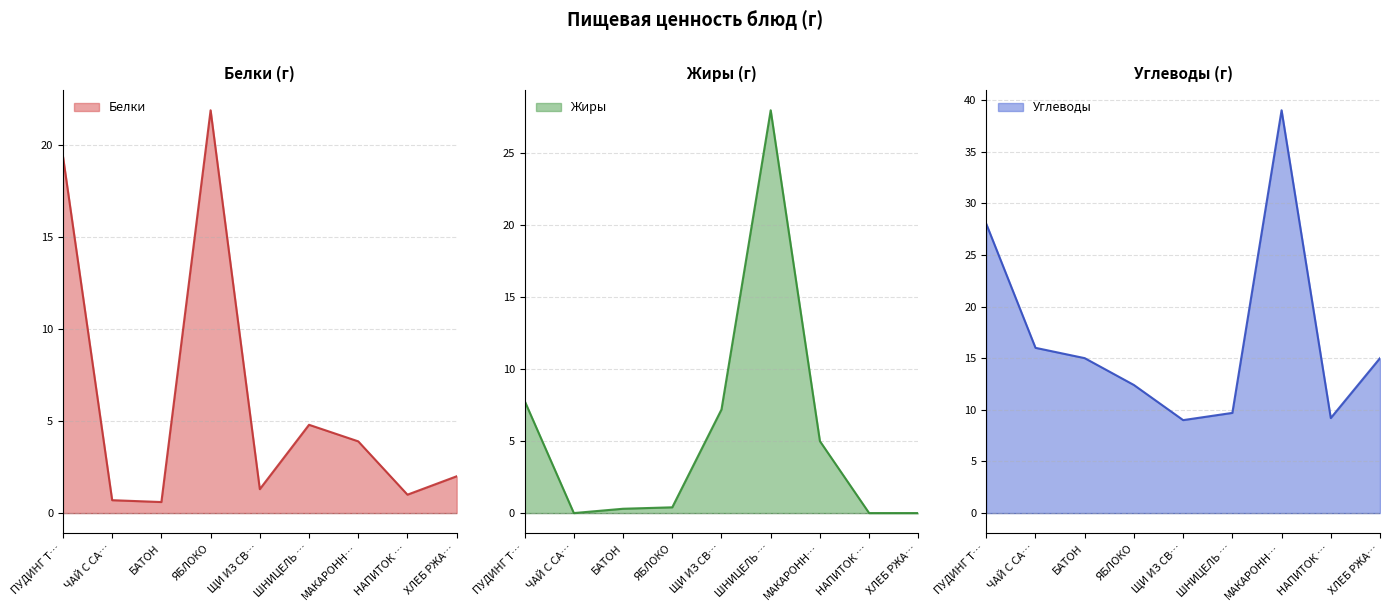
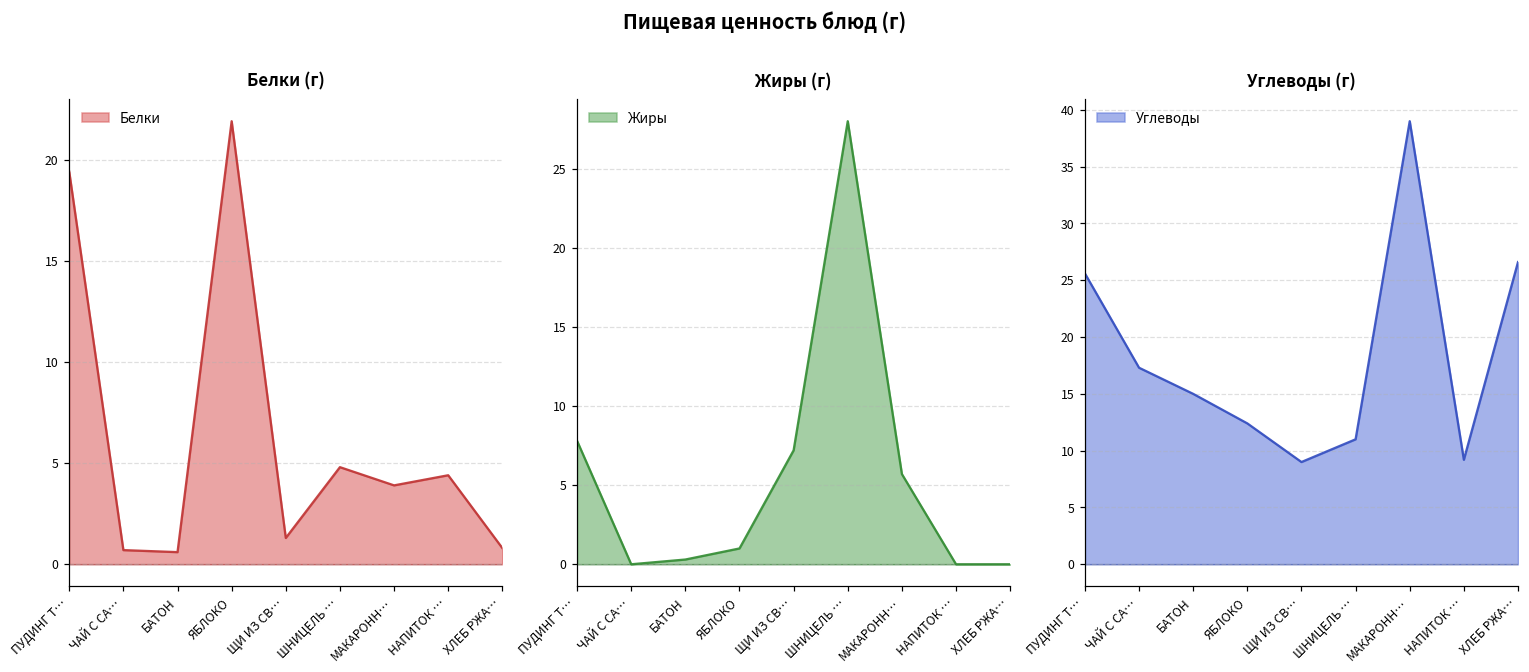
Белки (г), НАПИТОК …: 1.0 -> 4.4
Белки (г), ХЛЕБ РЖА…: 2.0 -> 0.8
Жиры (г), ЯБЛОКО: 0.4 -> 1.0
Жиры (г), МАКАРОНН…: 5.0 -> 5.7
Углеводы (г), ПУДИНГ Т…: 28.0 -> 25.6
Углеводы (г), ЧАЙ С СА…: 16.0 -> 17.3
Углеводы (г), ШНИЦЕЛЬ …: 9.7 -> 11.0
Углеводы (г), ХЛЕБ РЖА…: 15.0 -> 26.6
